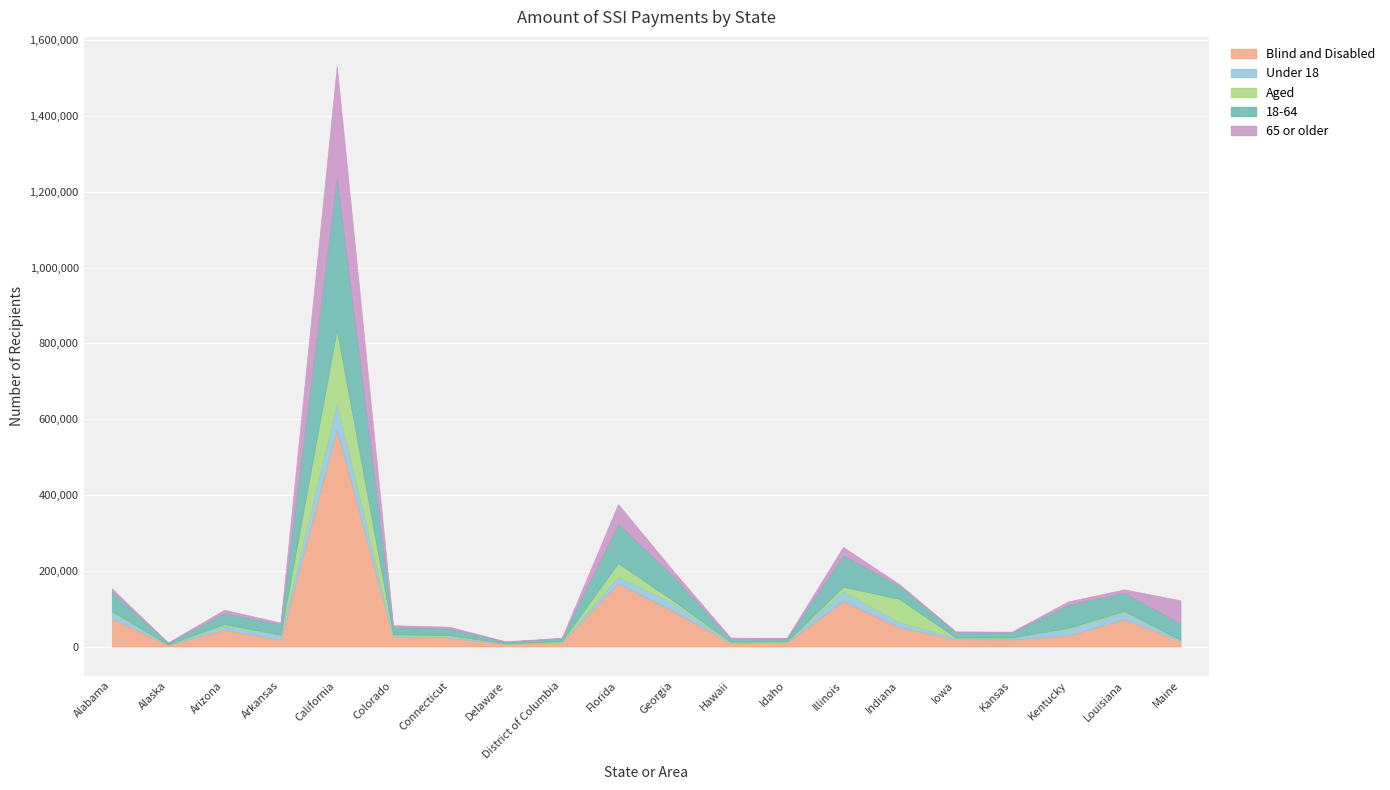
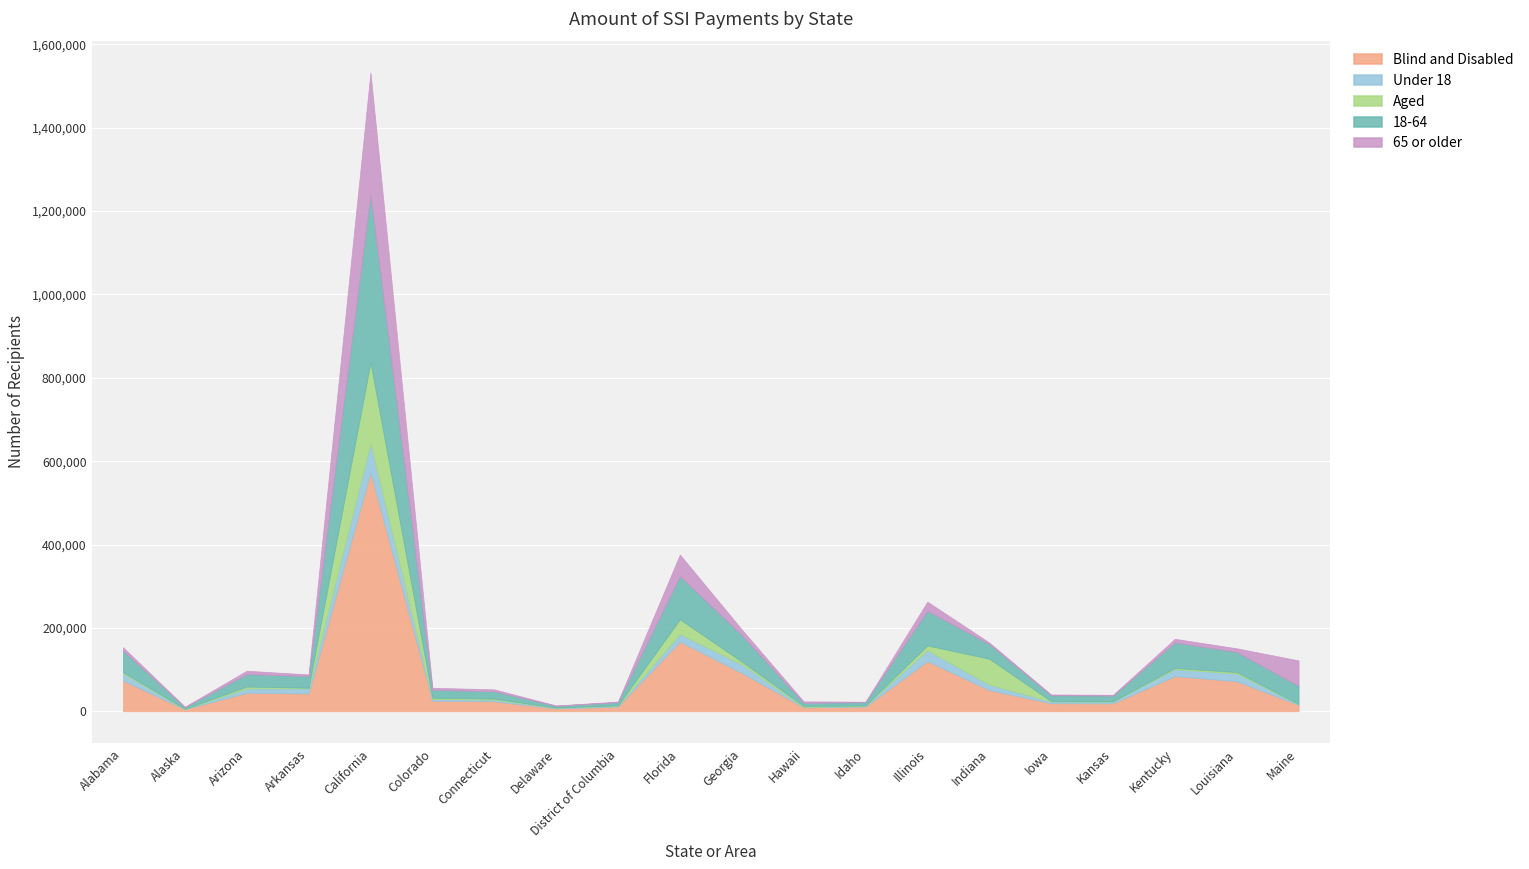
Blind and Disabled, Arkansas: 20,000 -> 40,000
Blind and Disabled, Kentucky: 30,000 -> 80,000
